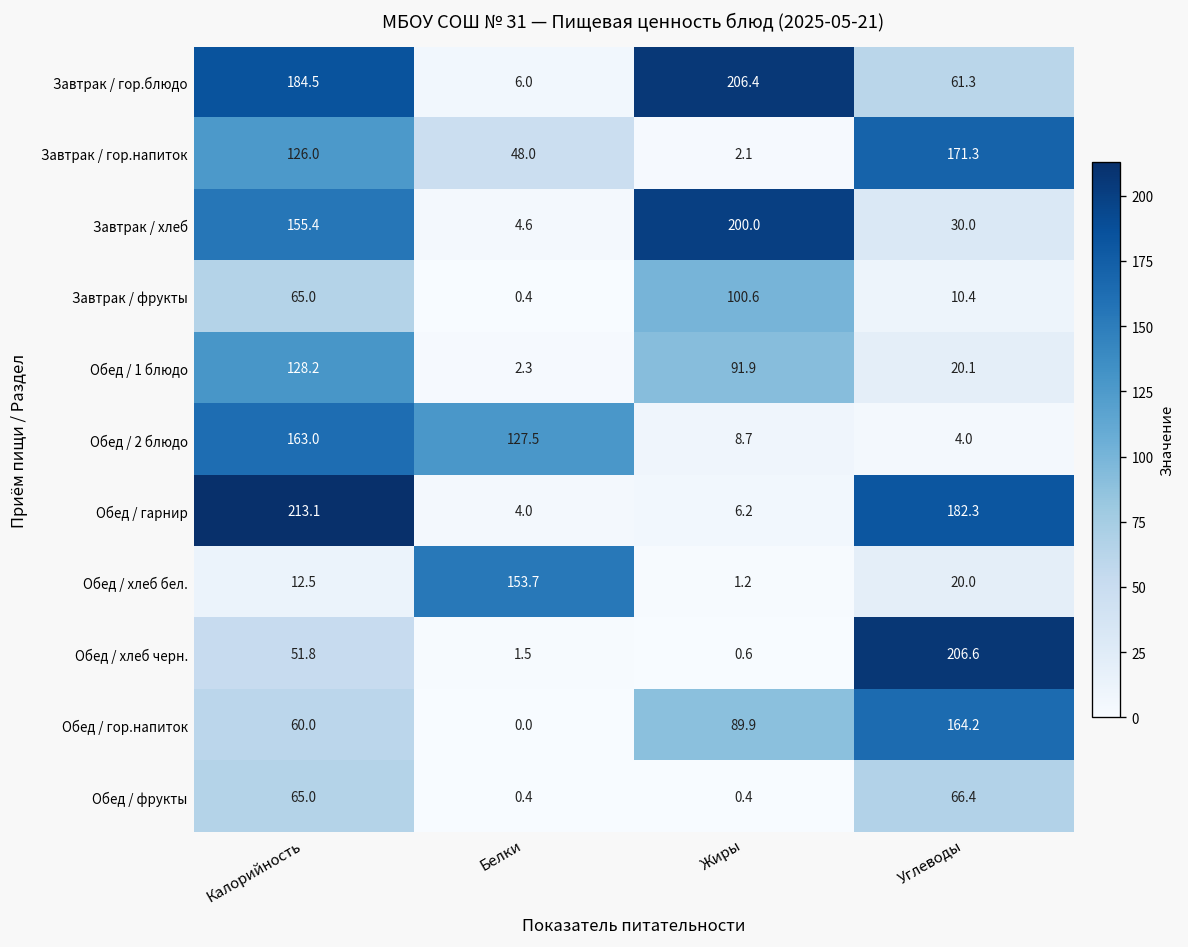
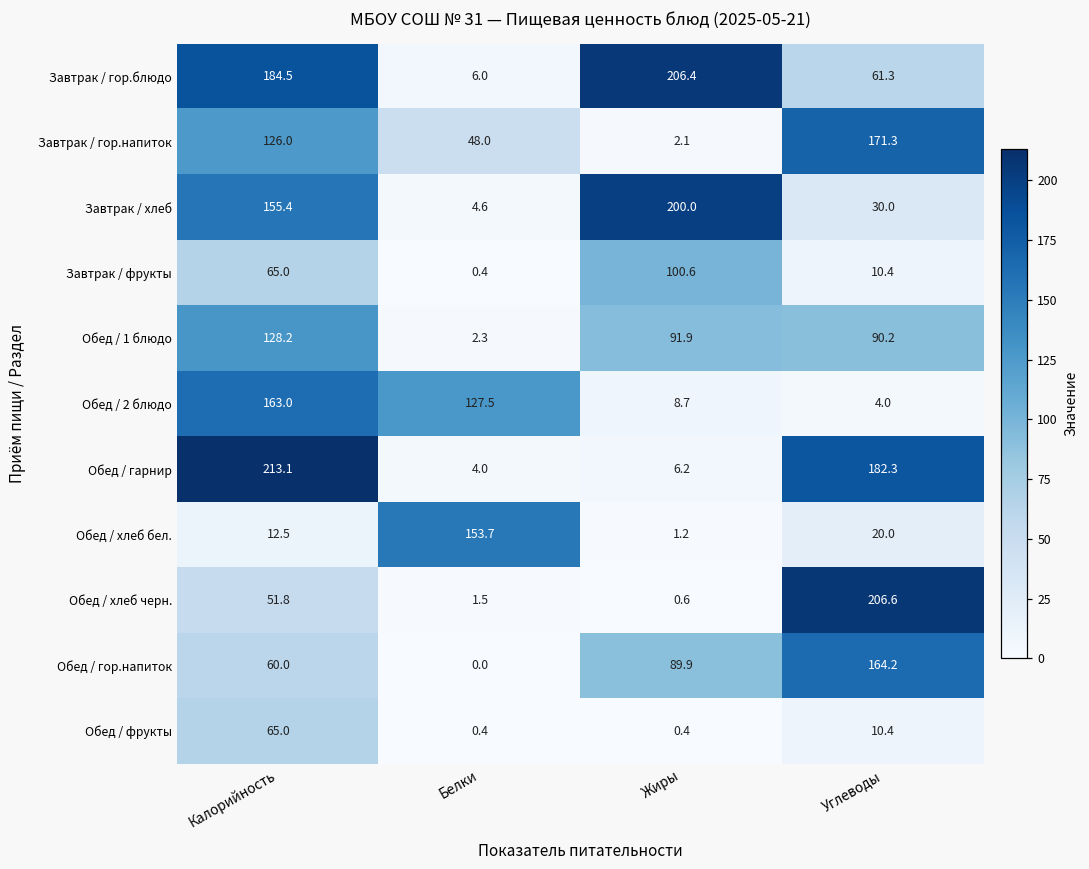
Обед / 1 блюдо, Углеводы: 20.1 -> 90.2
Обед / фрукты, Углеводы: 66.4 -> 10.4
